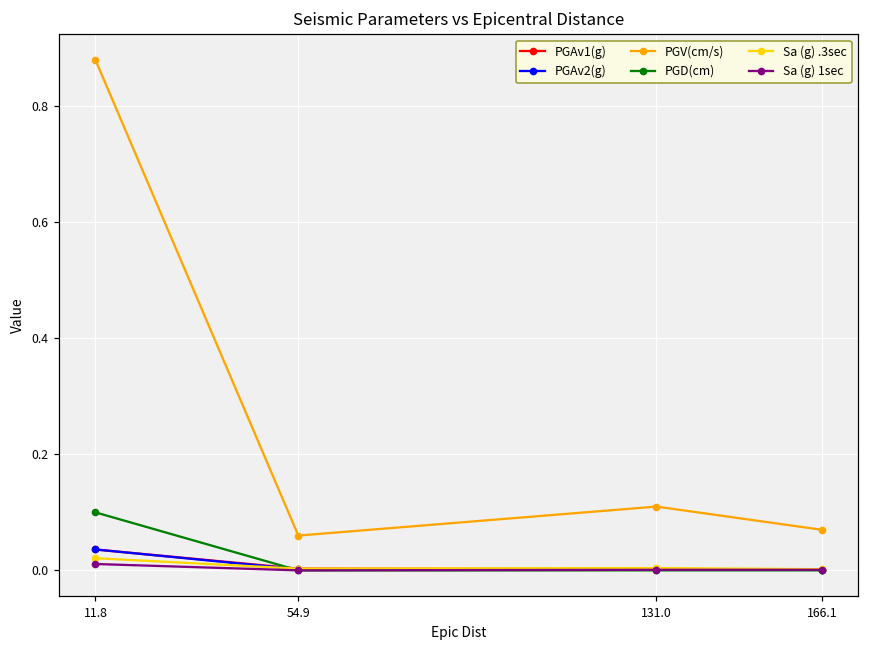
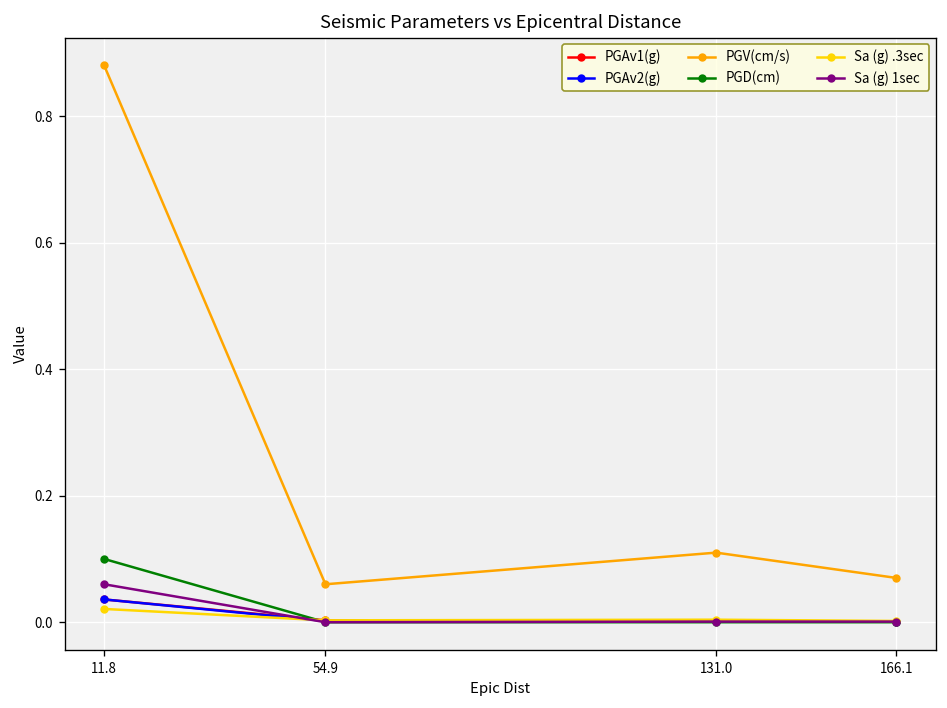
Sa (g) 1sec, 11.8: 0.01 -> 0.06
